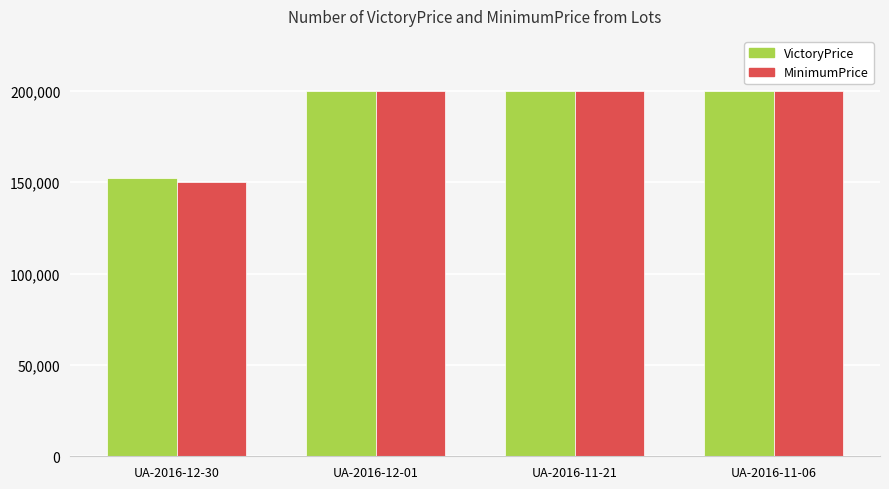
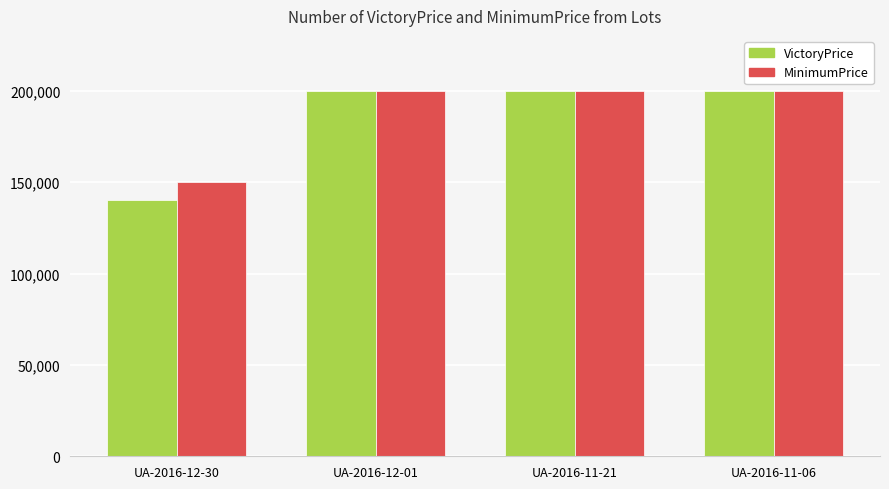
VictoryPrice, UA-2016-12-30: 152,000 -> 140,000
